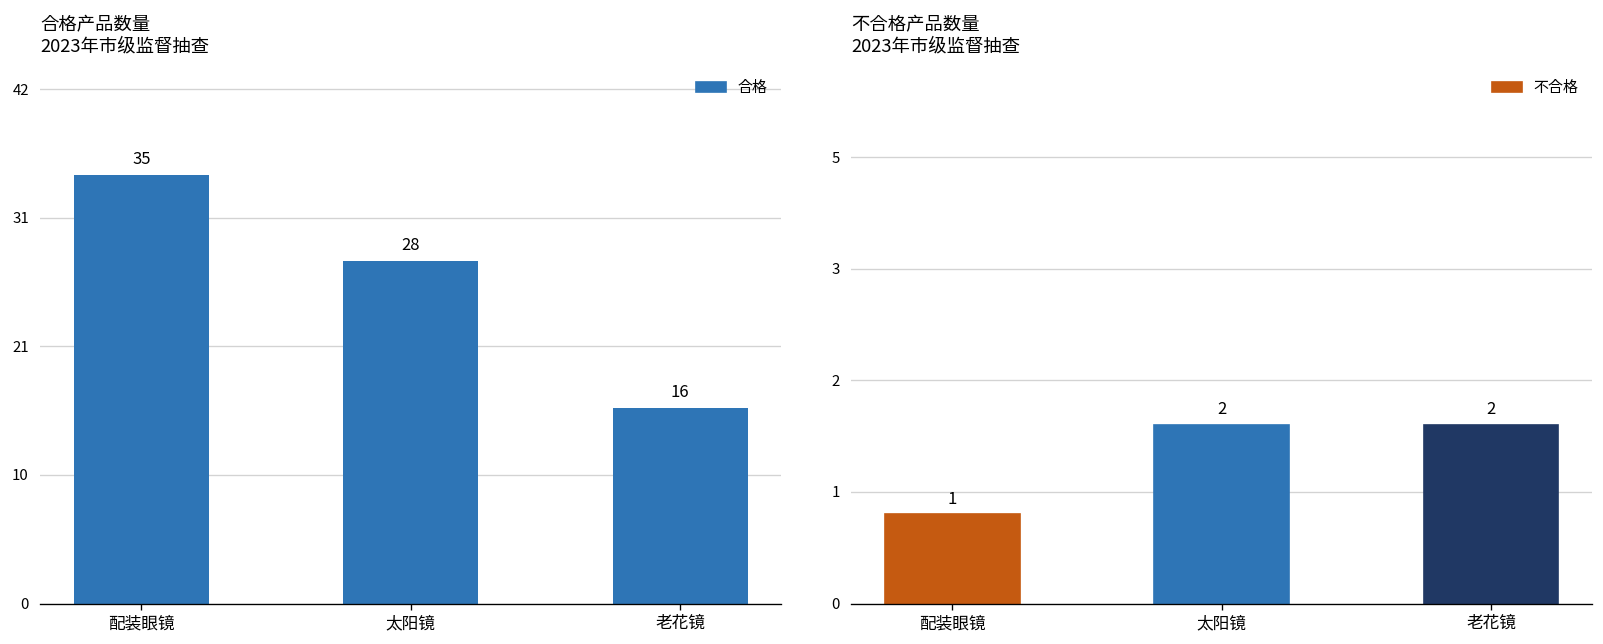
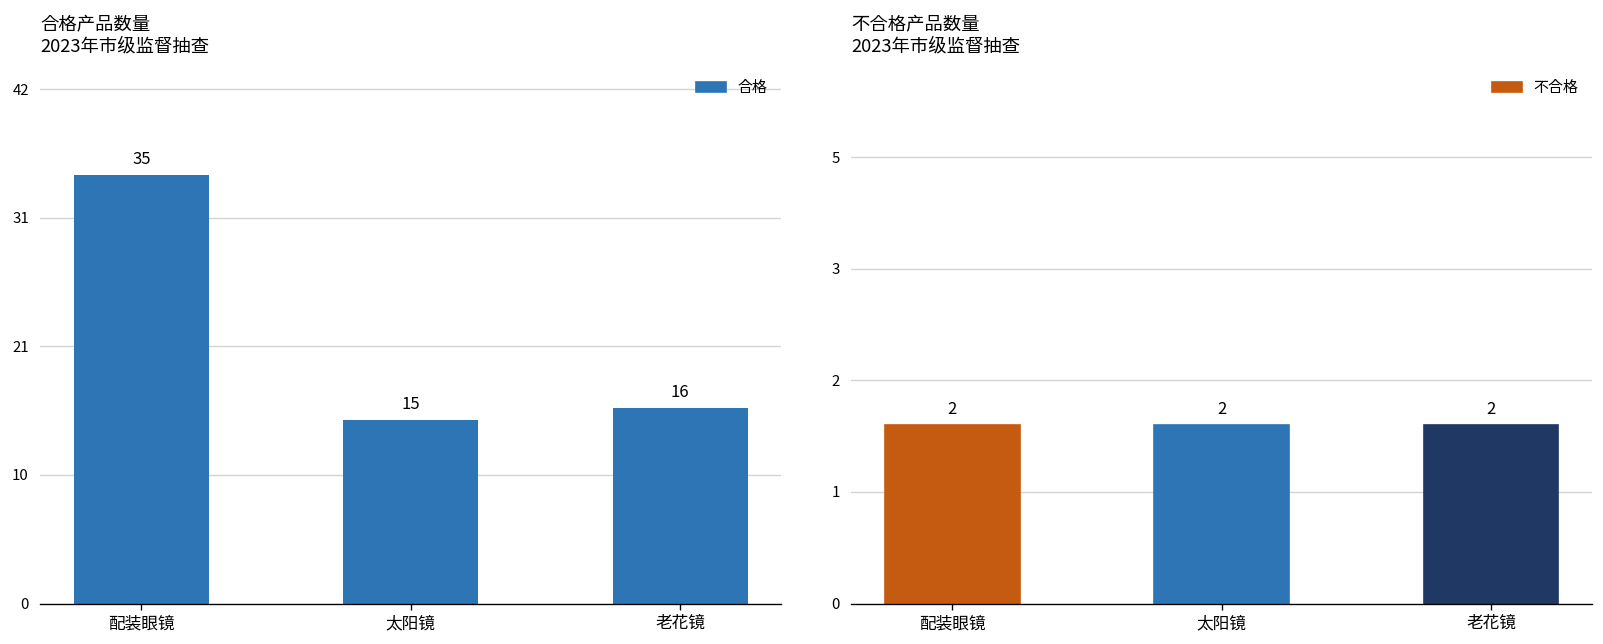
合格产品数量 2023年市级监督抽查, 太阳镜: 28 -> 15
不合格产品数量 2023年市级监督抽查, 配装眼镜: 1 -> 2
